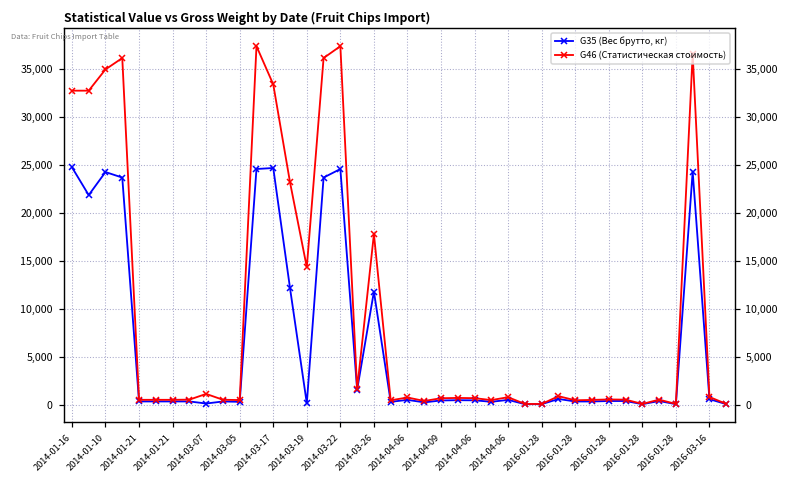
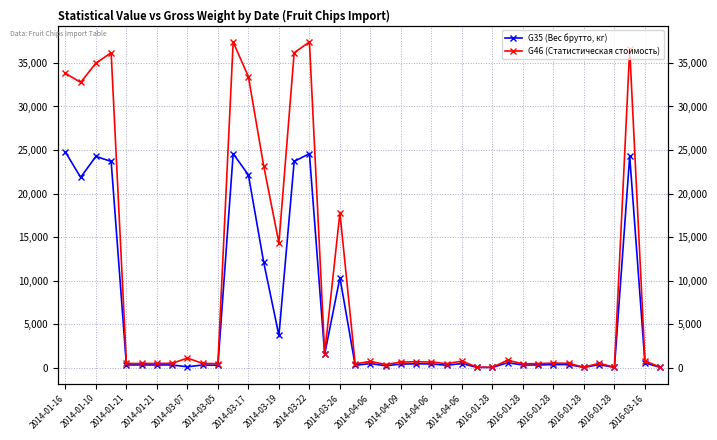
G46 (Статистическая стоимость), 2014-01-16: 33,000 -> 34,000
G35 (Вес брутто, кг), 2014-03-17: 25,000 -> 22,000
G35 (Вес брутто, кг), 2014-03-19: 0 -> 4,000
G35 (Вес брутто, кг), 2014-03-26: 12,000 -> 10,000
